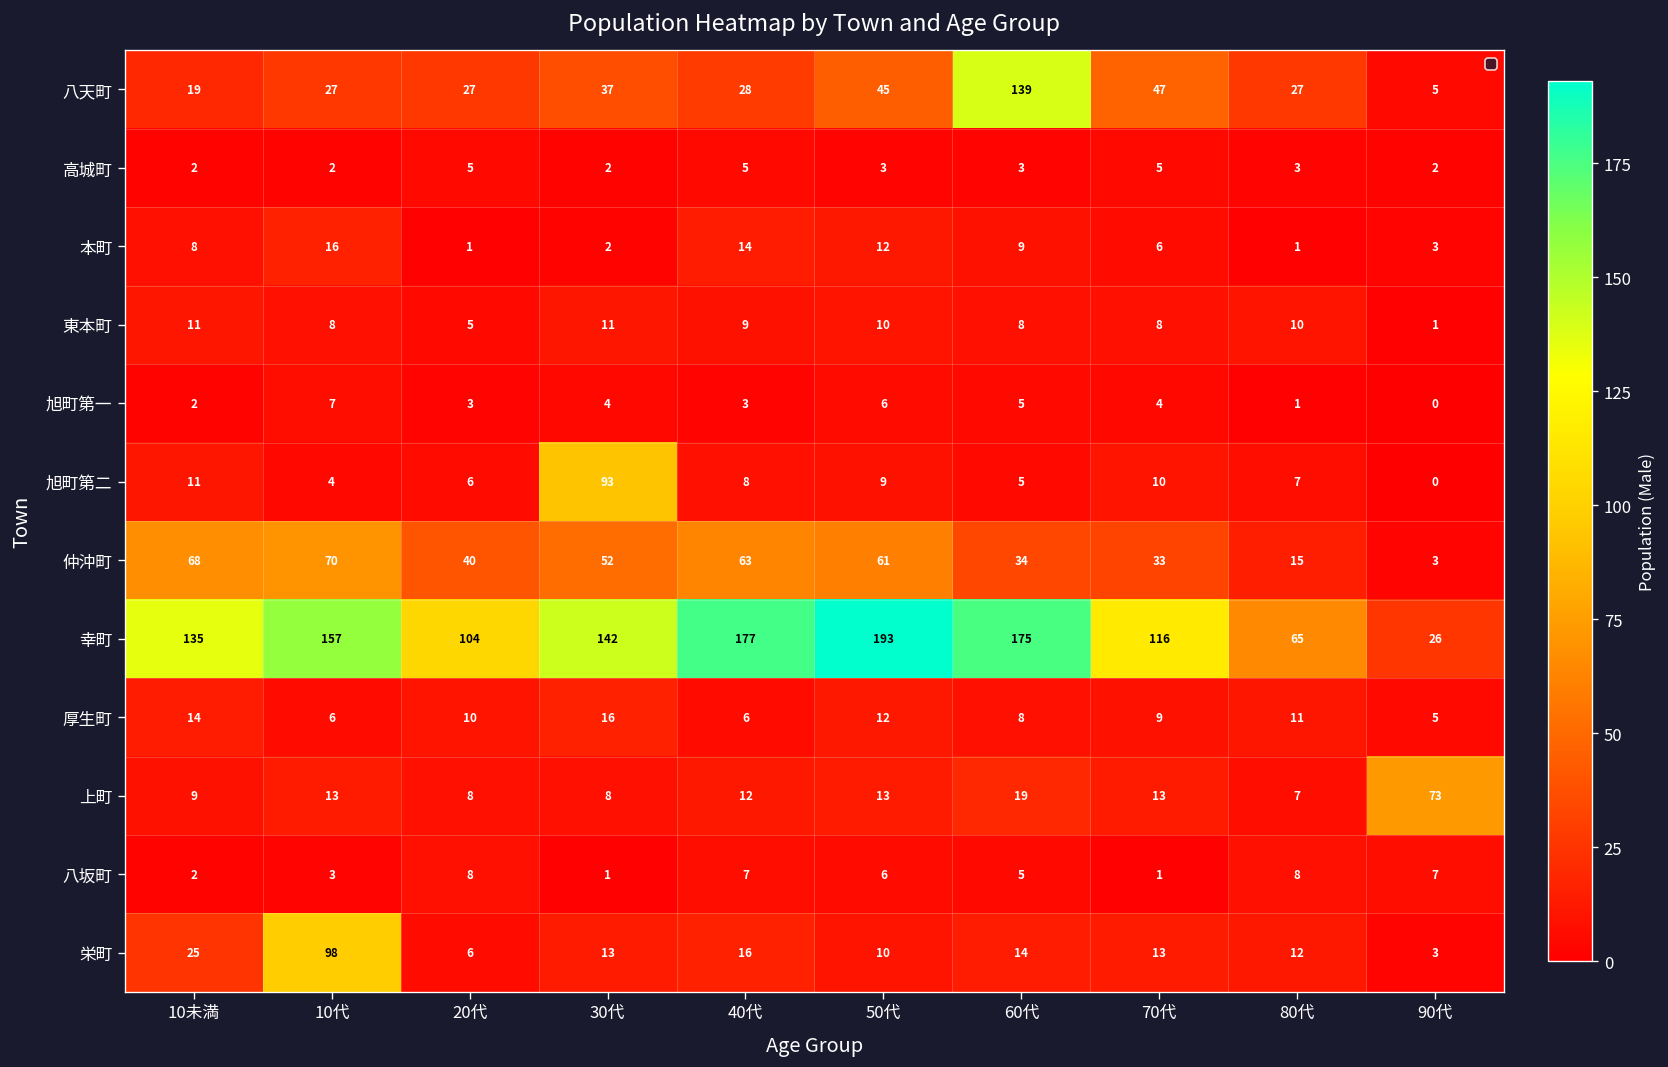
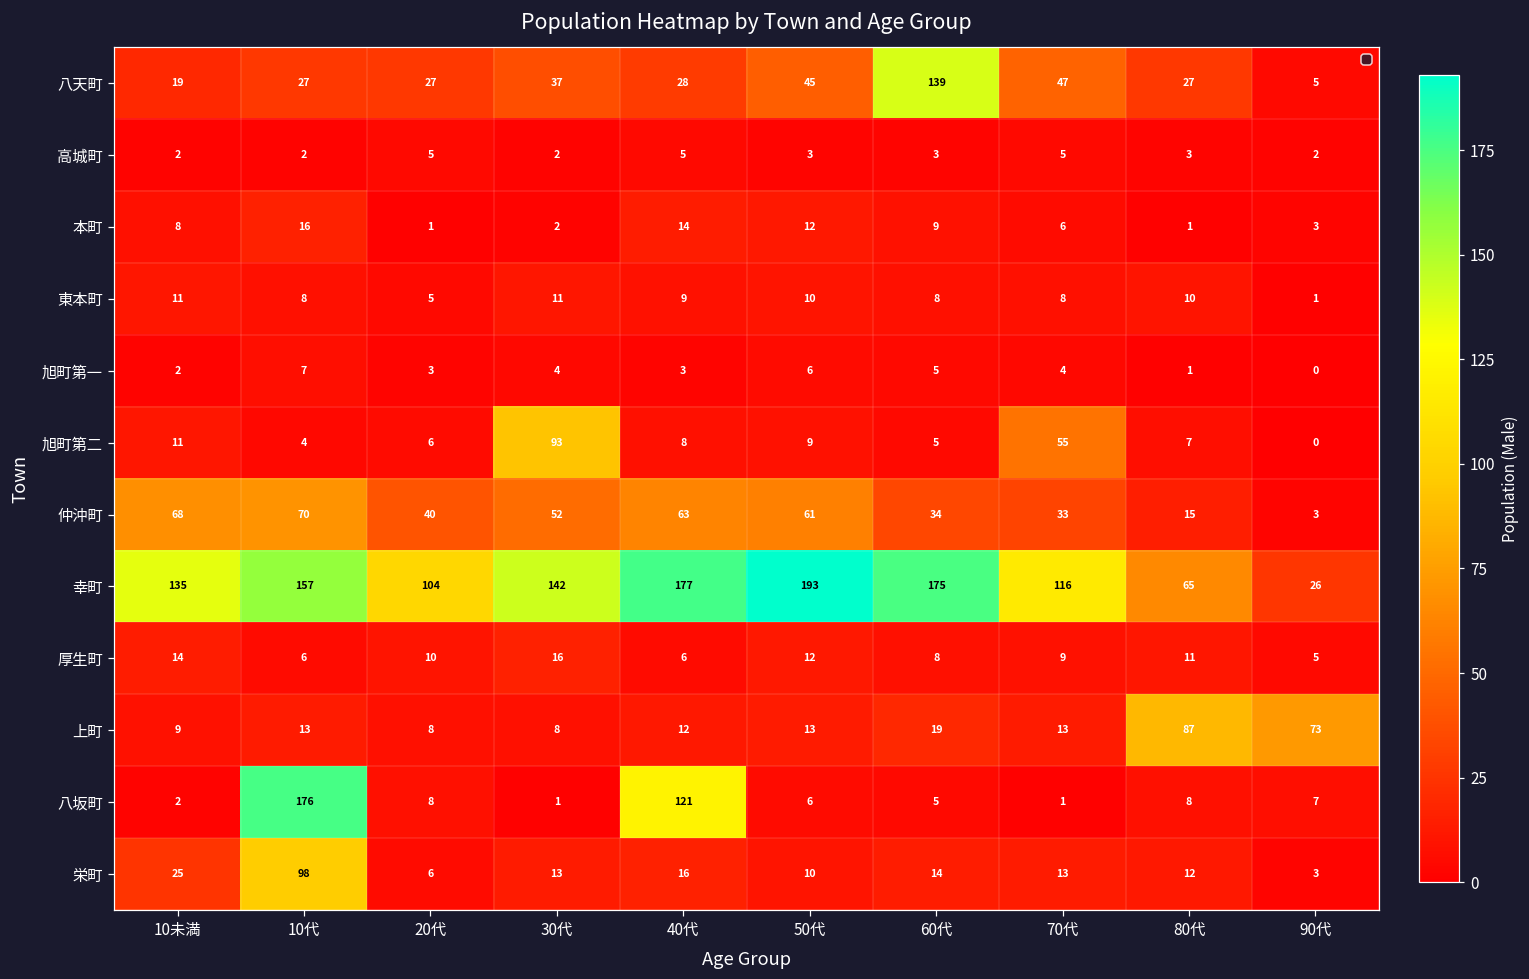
旭町第二, 70代: 10 -> 55
上町, 80代: 7 -> 87
八坂町, 10代: 3 -> 176
八坂町, 40代: 7 -> 121
